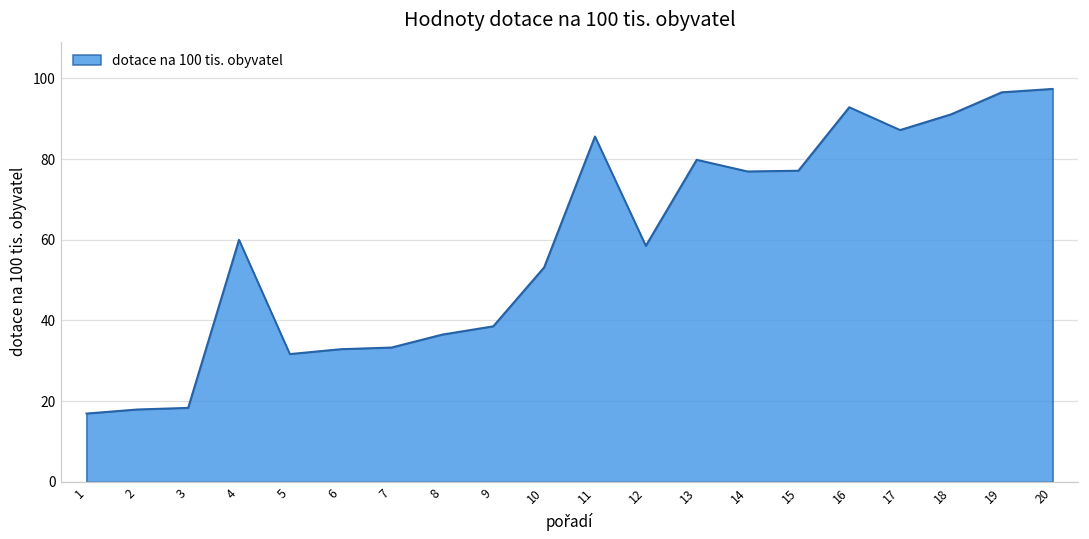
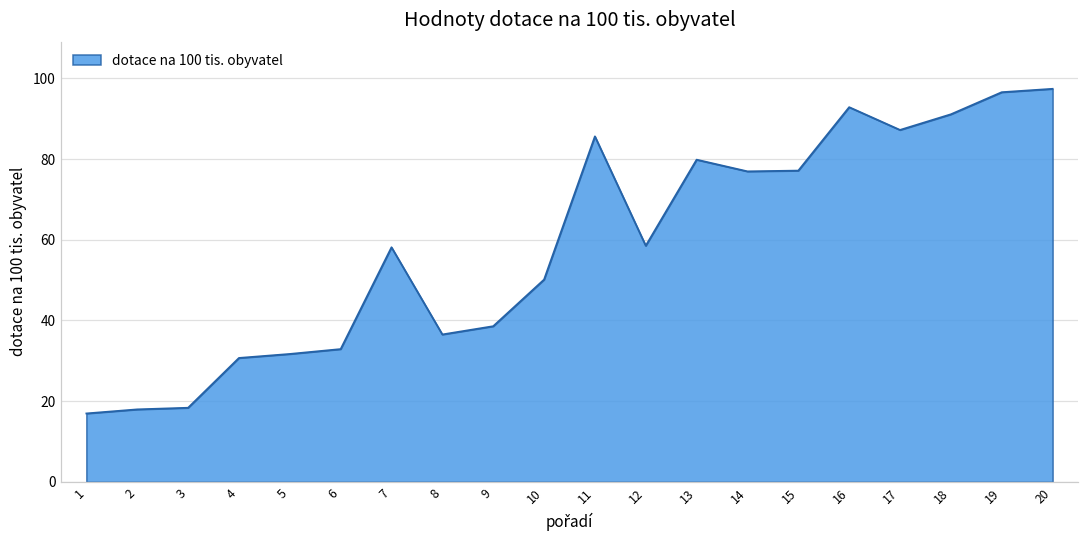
4: 60 -> 31
7: 33 -> 58
10: 53 -> 50
